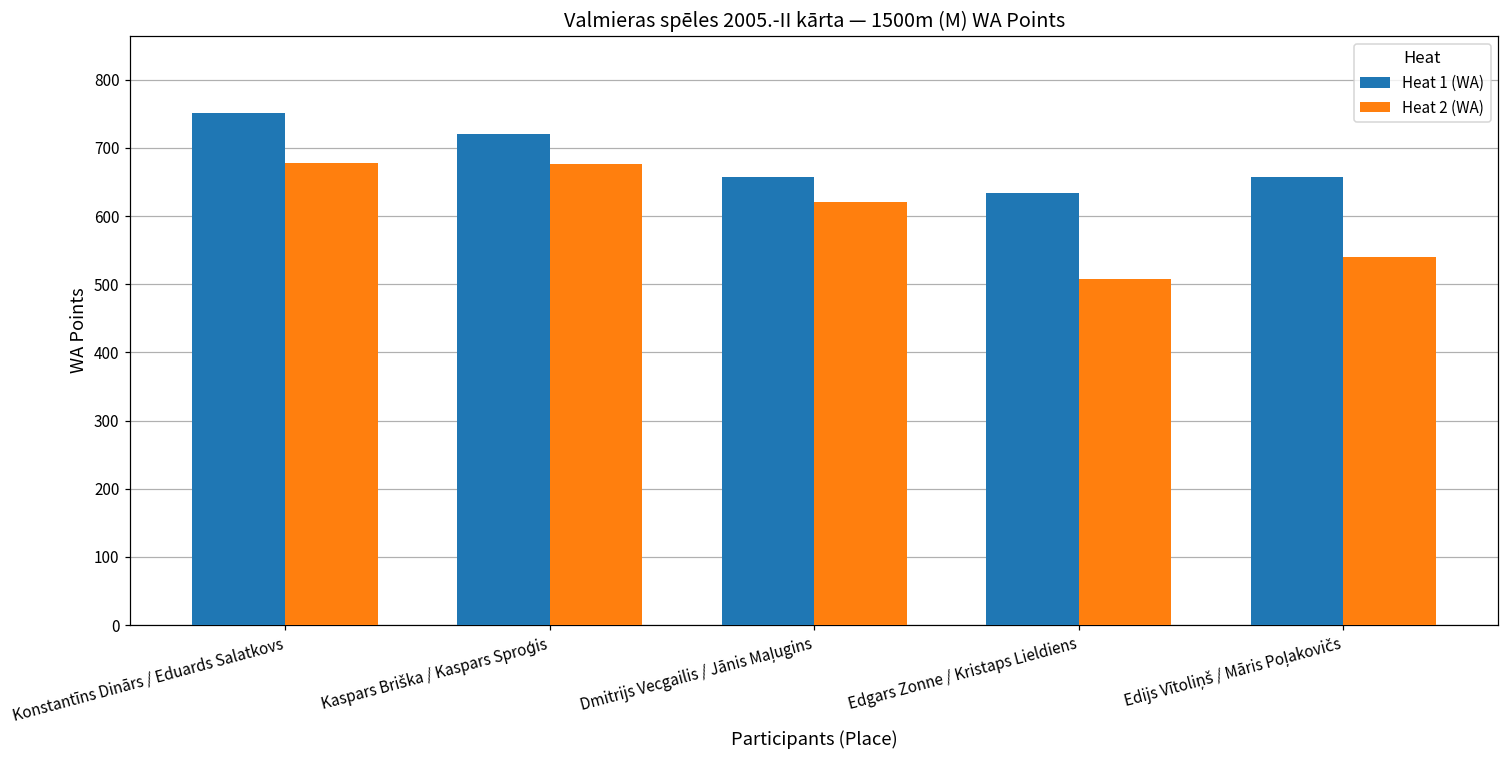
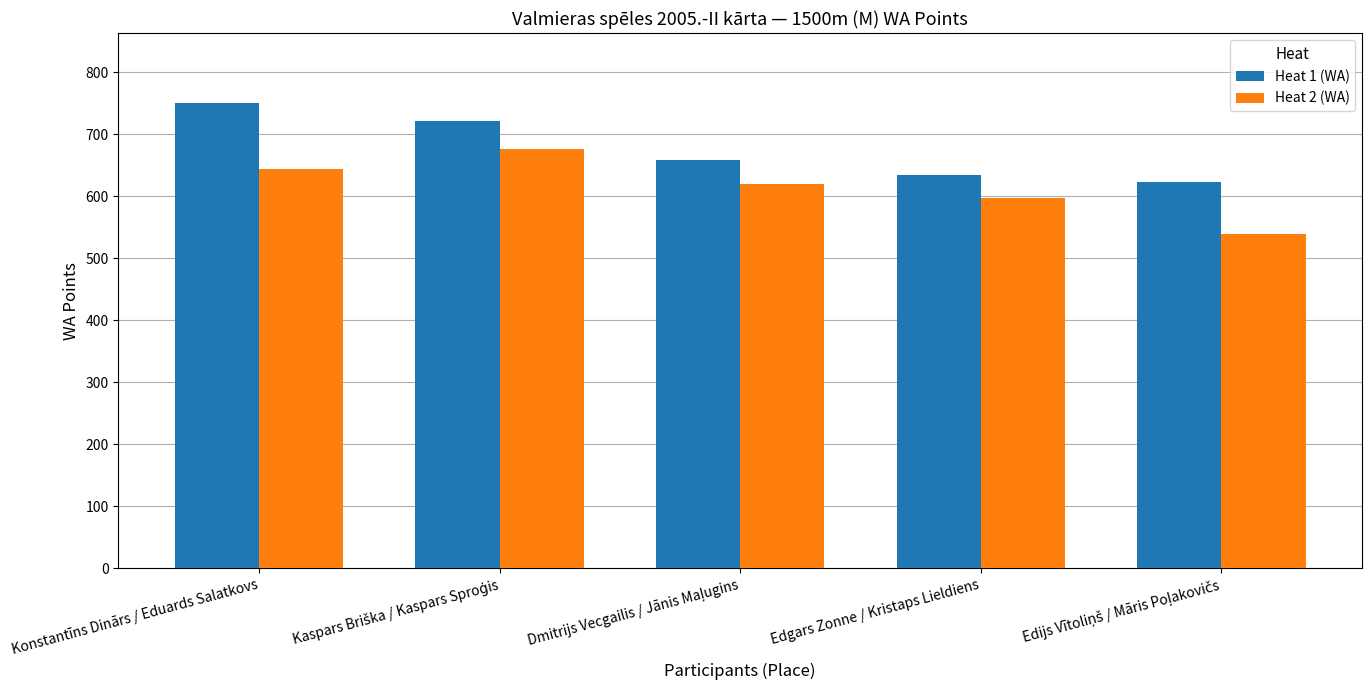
Heat 2 (WA), Konstantīns Dinārs / Eduards Salatkovs: 680 -> 640
Heat 2 (WA), Edgars Zonne / Kristaps Lieldiens: 510 -> 600
Heat 1 (WA), Edijs Vītoliņš / Māris Poļakovičs: 660 -> 620
